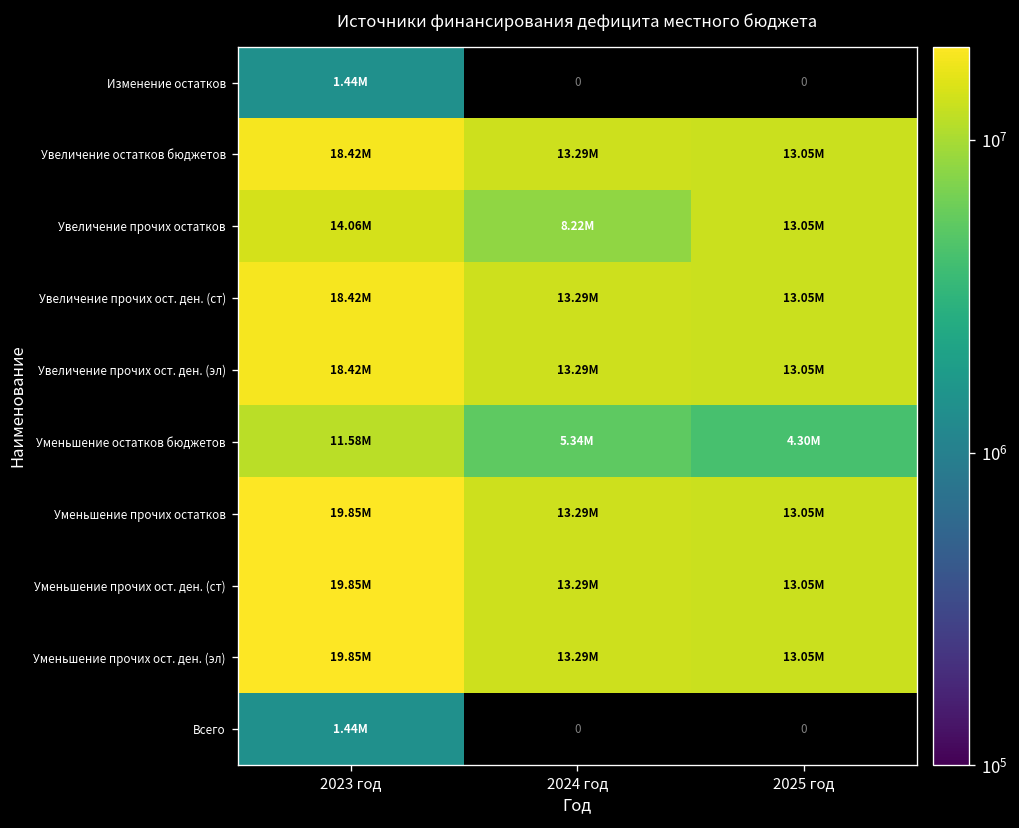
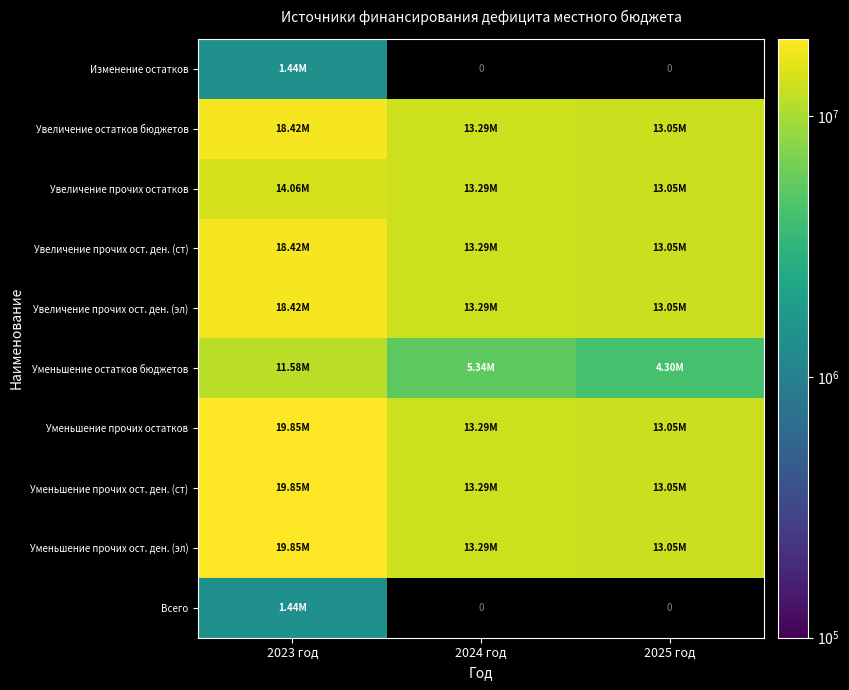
Увеличение прочих остатков, 2024 год: 8.22M -> 13.29M
